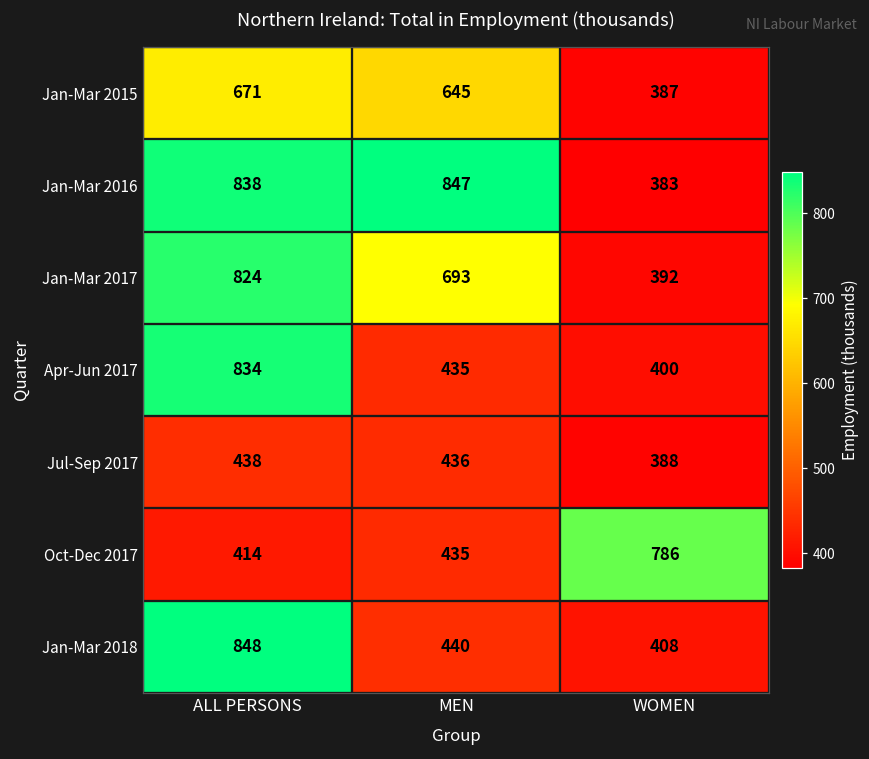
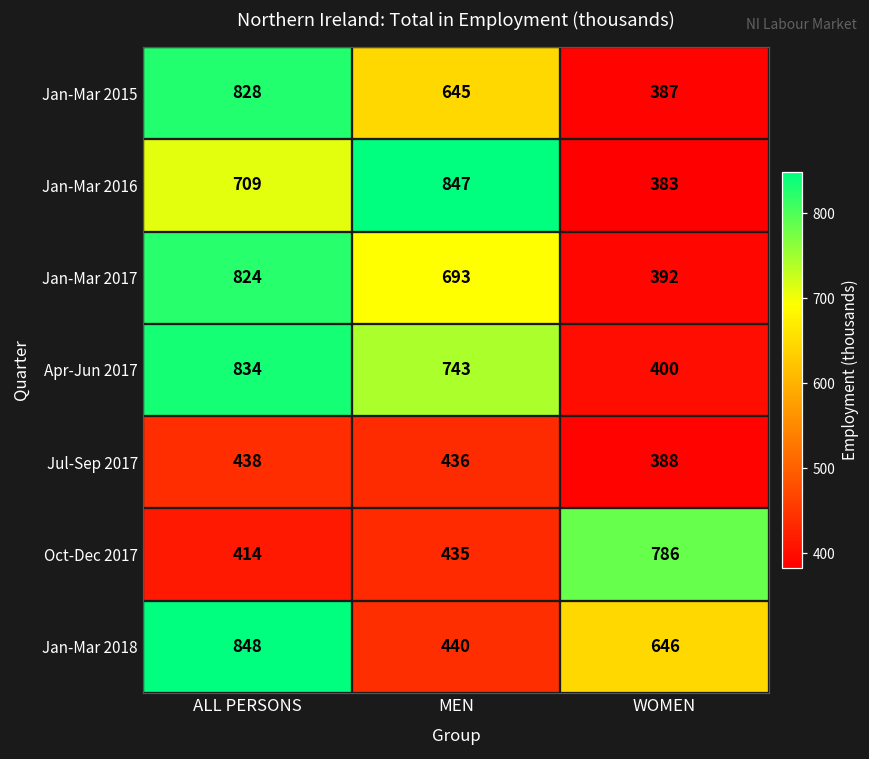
Jan-Mar 2015, ALL PERSONS: 671 -> 828
Jan-Mar 2016, ALL PERSONS: 838 -> 709
Apr-Jun 2017, MEN: 435 -> 743
Jan-Mar 2018, WOMEN: 408 -> 646
